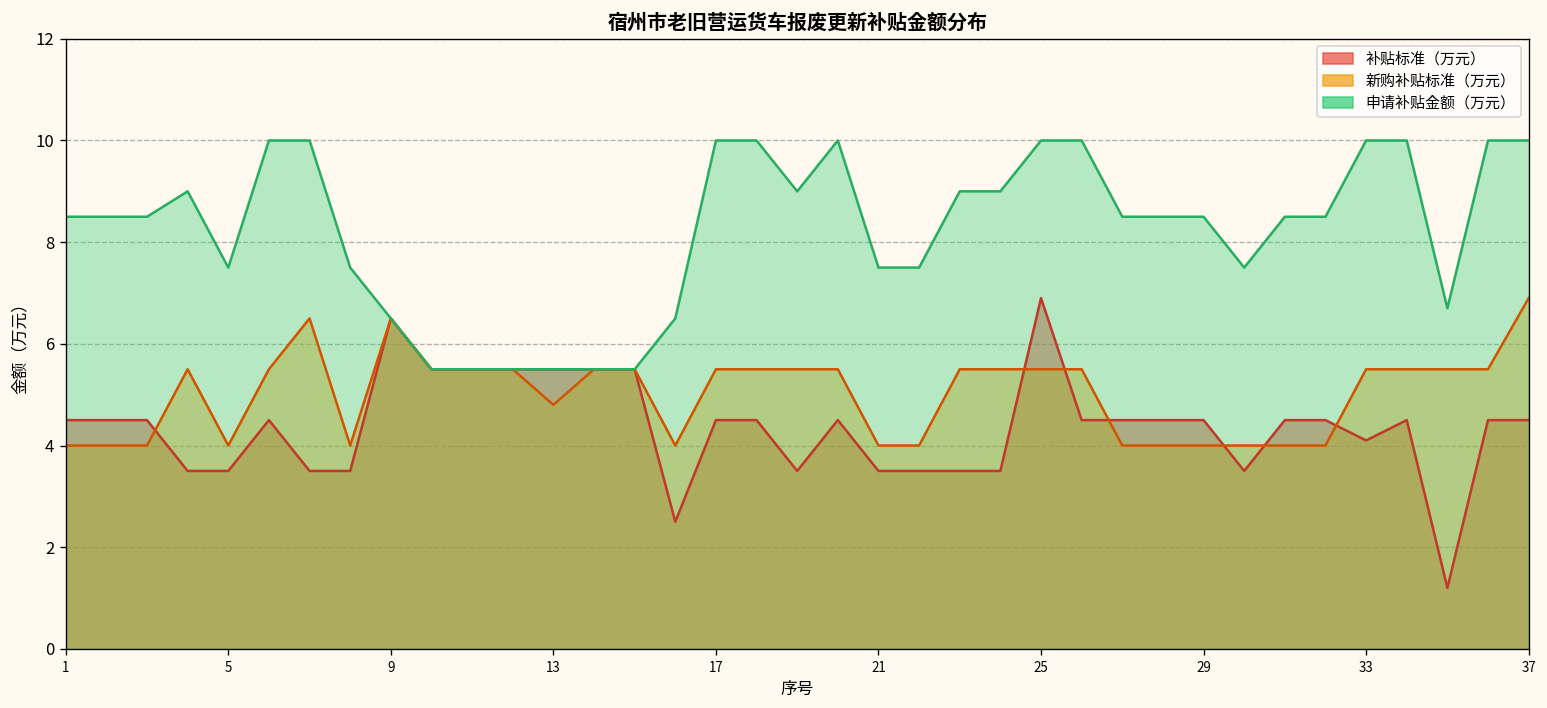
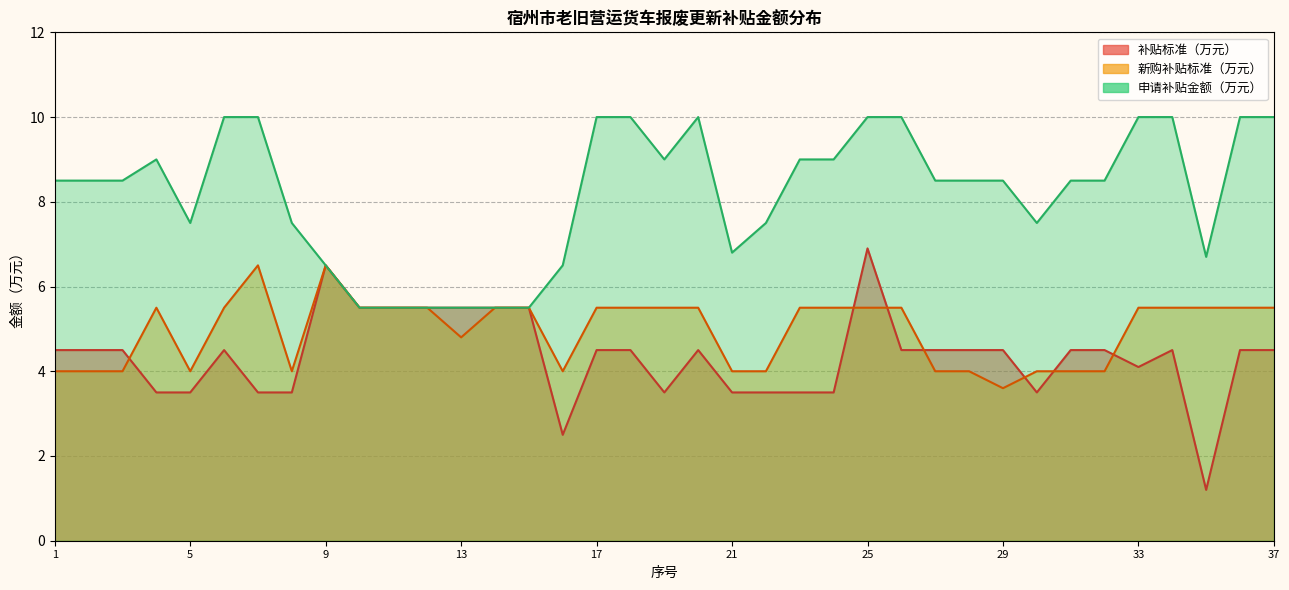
申请补贴金额（万元）, 21: 7.5 -> 6.8
新购补贴标准（万元）, 29: 4.0 -> 3.6
新购补贴标准（万元）, 37: 6.9 -> 5.5
